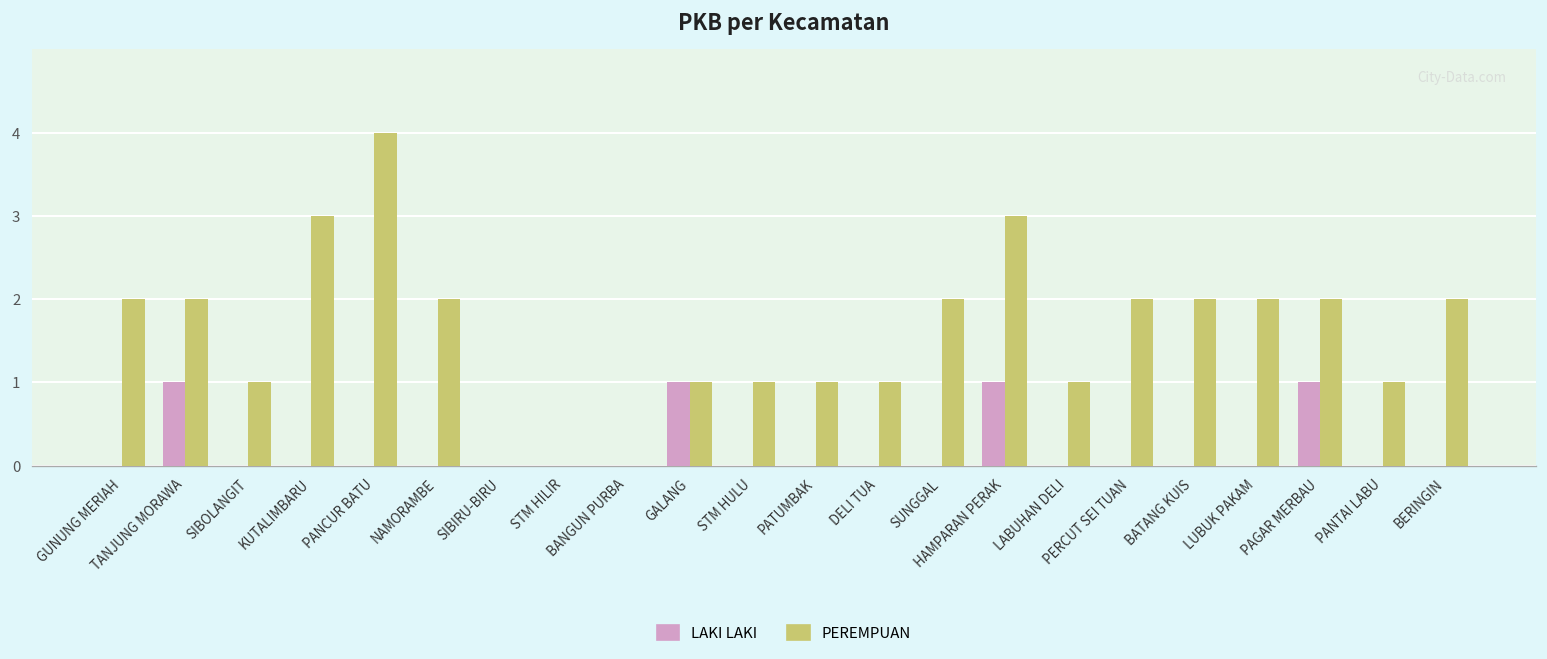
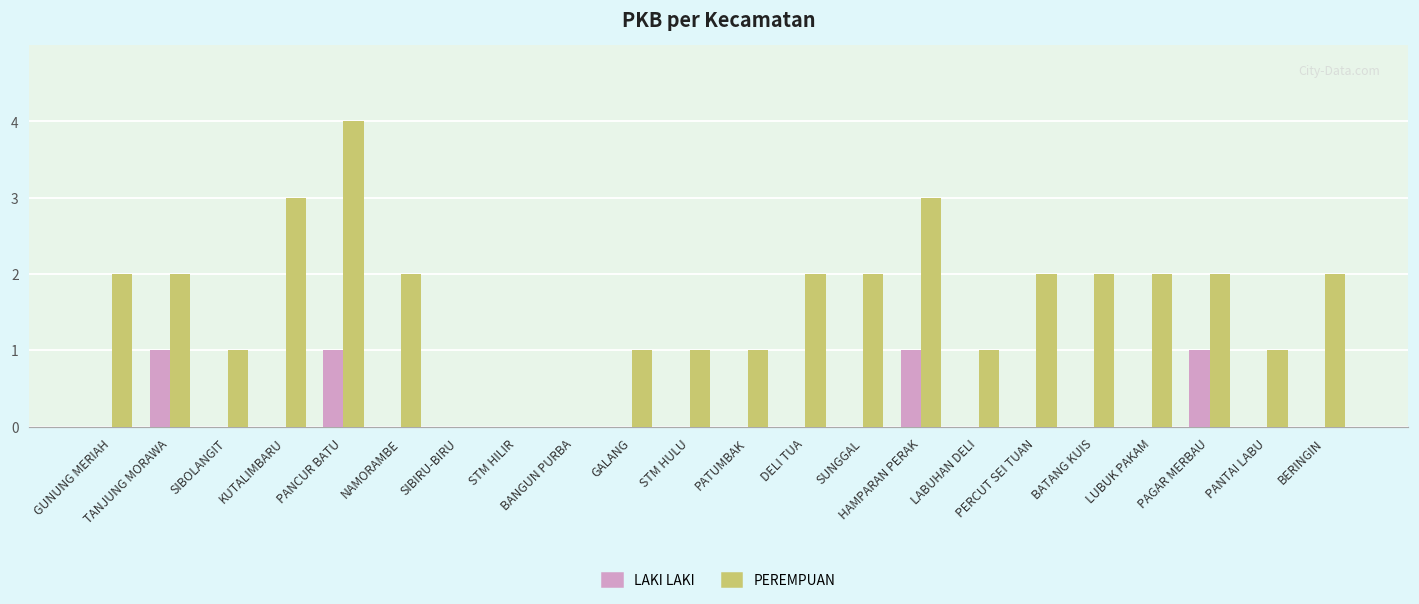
LAKI LAKI, PANCUR BATU: 0 -> 1
LAKI LAKI, GALANG: 1 -> 0
PEREMPUAN, DELI TUA: 1 -> 2
